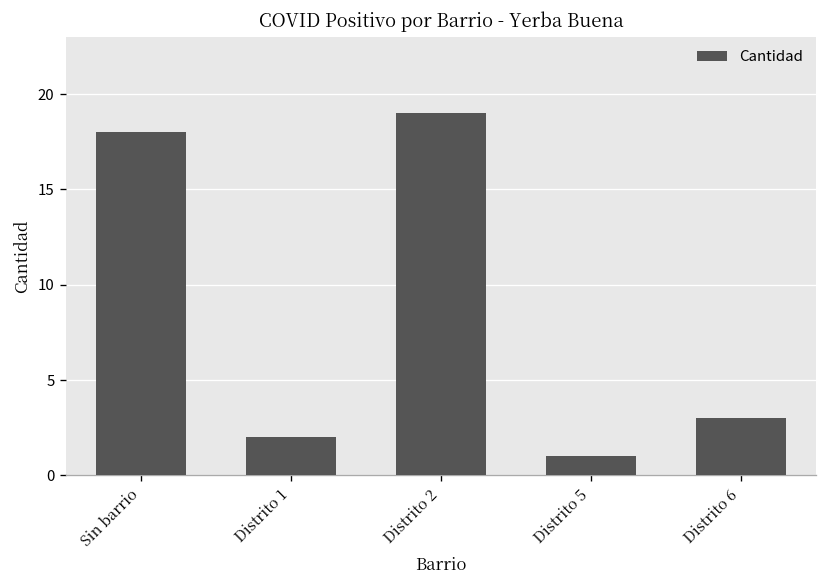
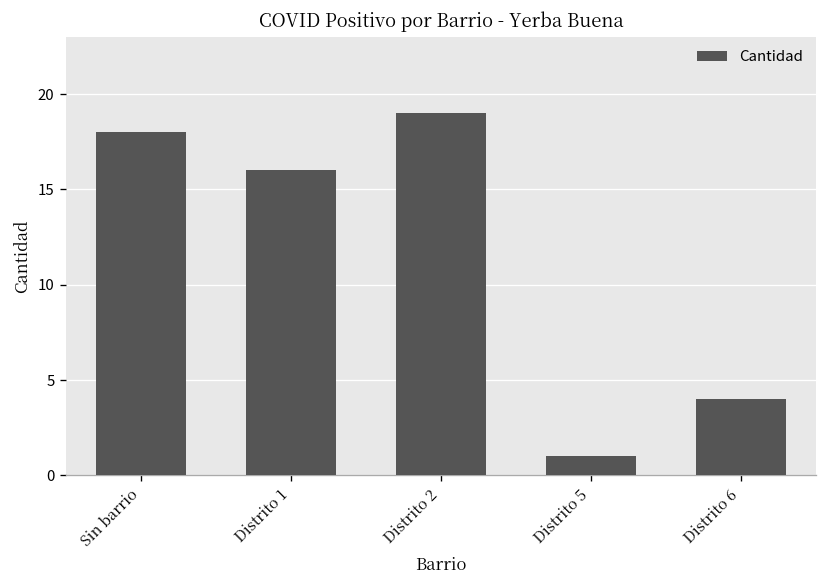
Distrito 1: 2 -> 16
Distrito 6: 3 -> 4
